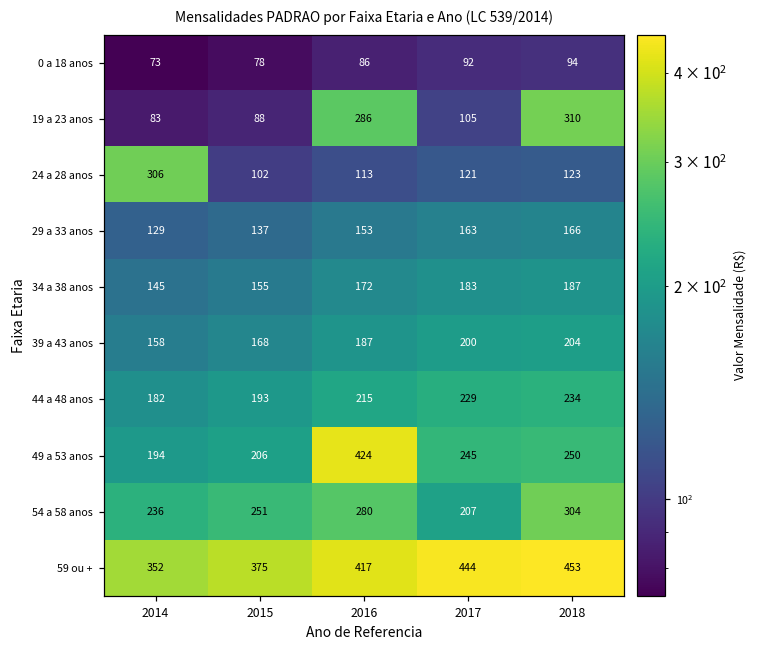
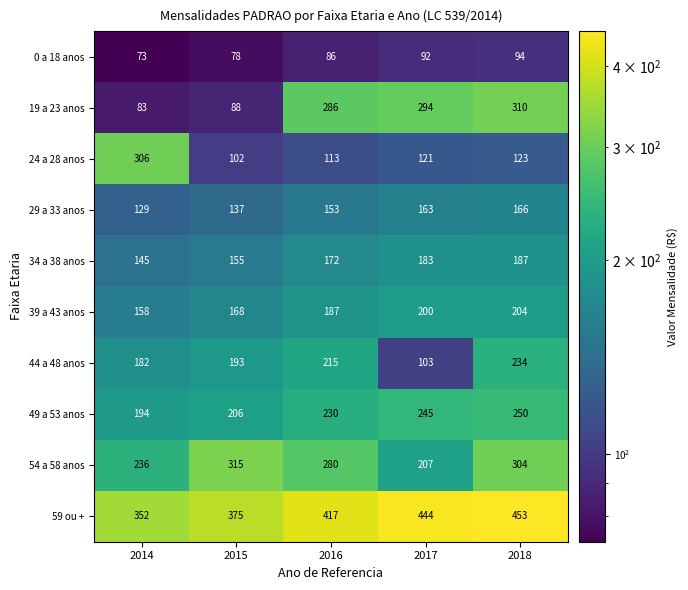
19 a 23 anos, 2017: 105 -> 294
44 a 48 anos, 2017: 229 -> 103
49 a 53 anos, 2016: 424 -> 230
54 a 58 anos, 2015: 251 -> 315
